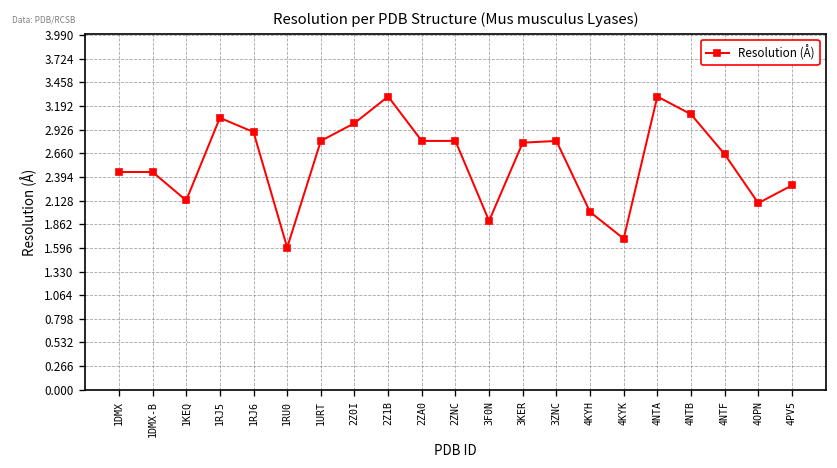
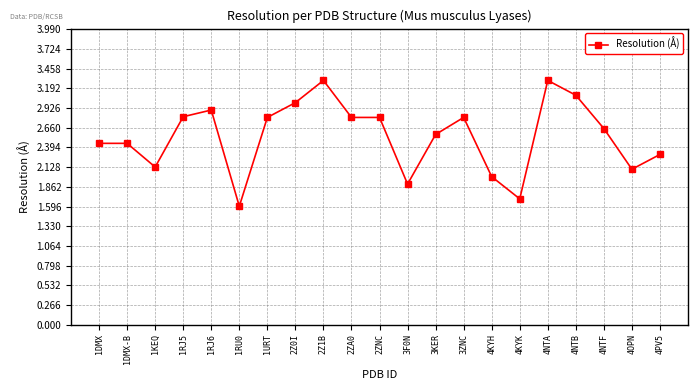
1RJ5: 3.1 -> 2.8
3KER: 2.8 -> 2.6
